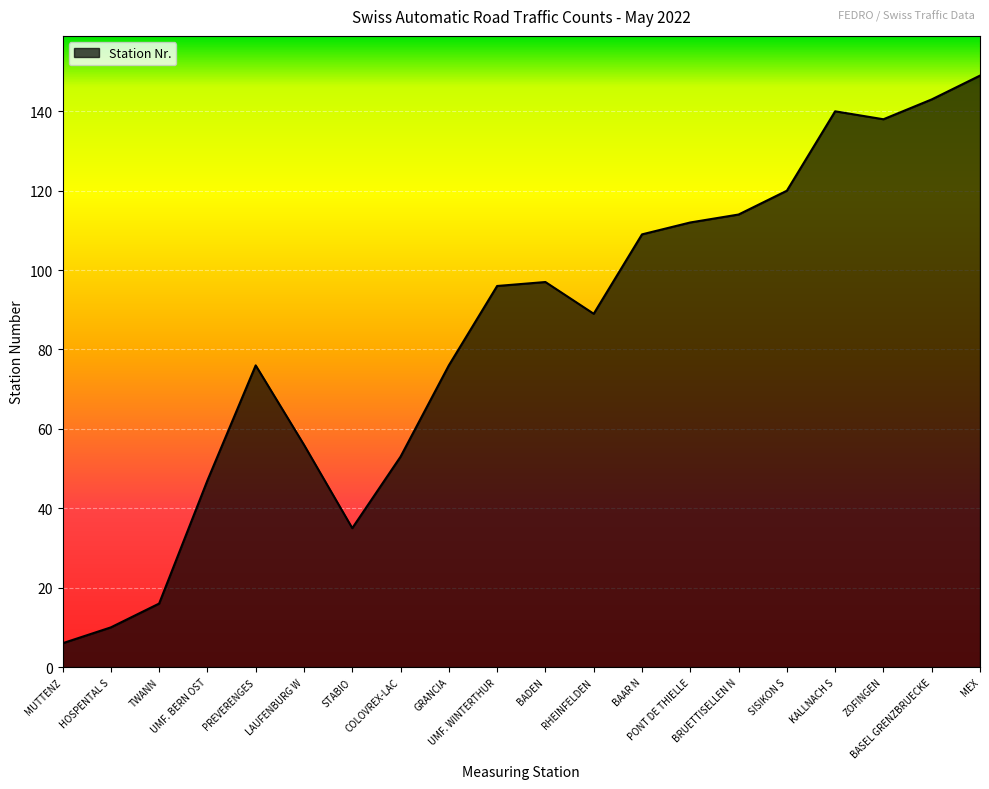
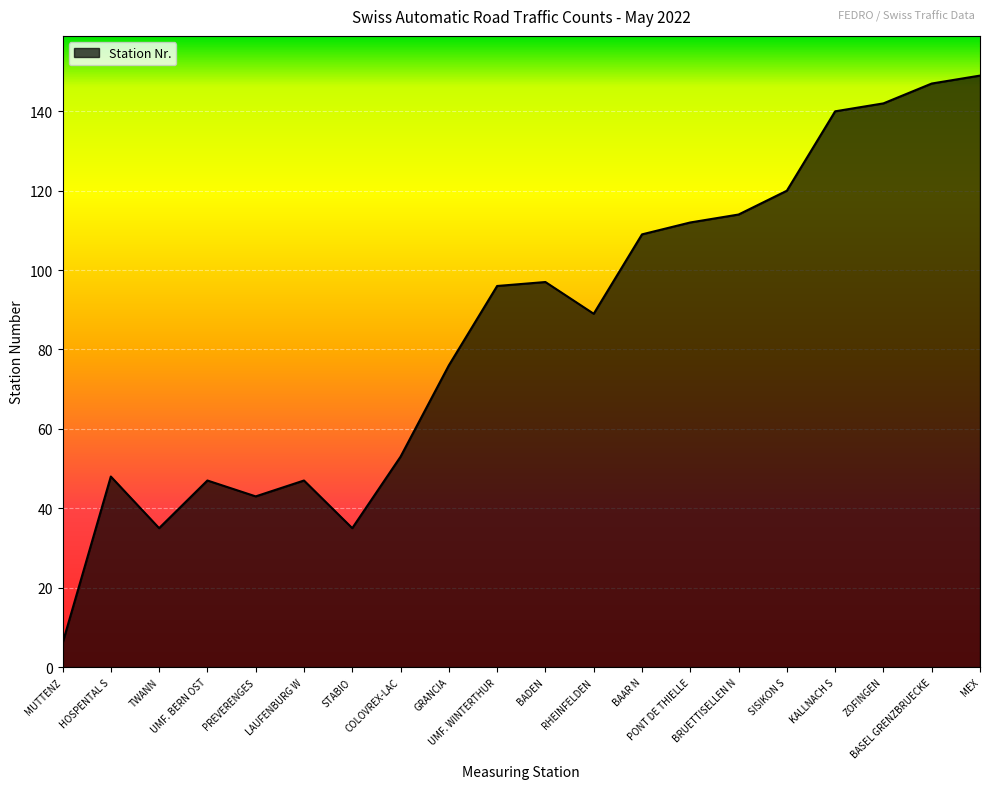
HOSPENTAL S: 10 -> 48
TWANN: 16 -> 35
PREVERENGES: 76 -> 43
LAUFENBURG W: 56 -> 47
ZOFINGEN: 138 -> 142
BASEL GRENZBRUECKE: 143 -> 147
